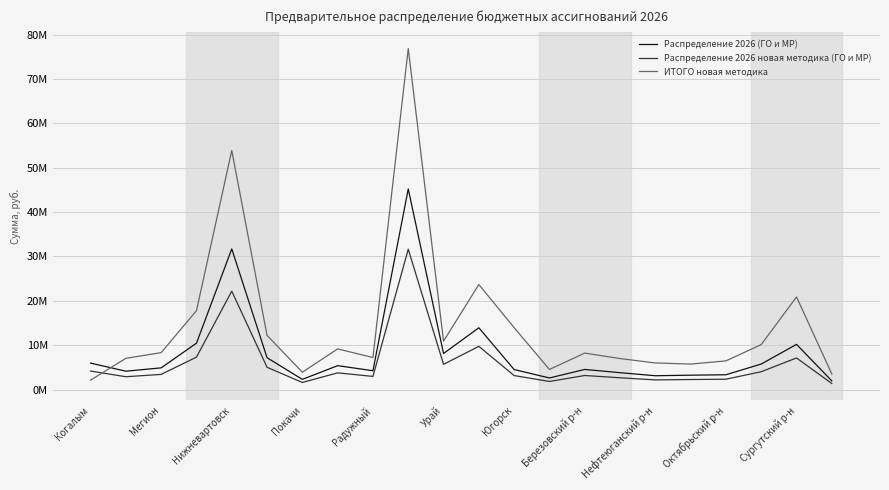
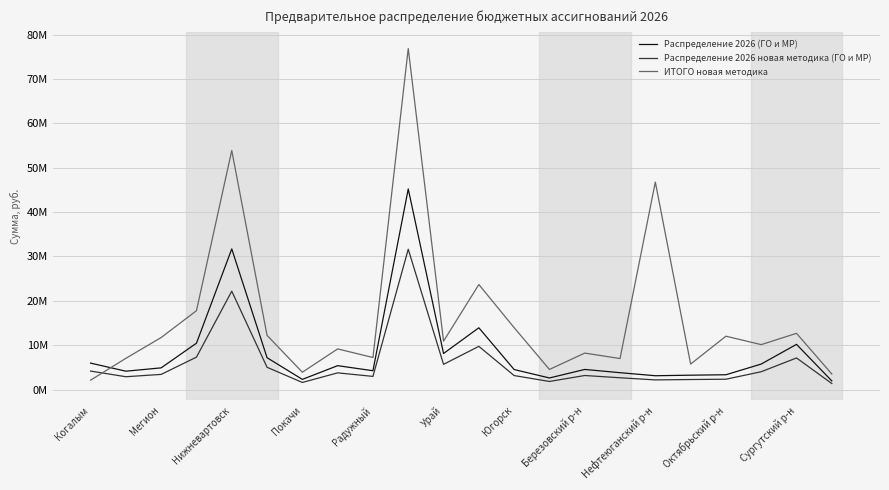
ИТОГО новая методика, Мегион: 8000000 -> 12000000
ИТОГО новая методика, Нефтеюганский р-н: 6000000 -> 47000000
ИТОГО новая методика, Октябрьский р-н: 6000000 -> 12000000
ИТОГО новая методика, Сургутский р-н: 21000000 -> 13000000
